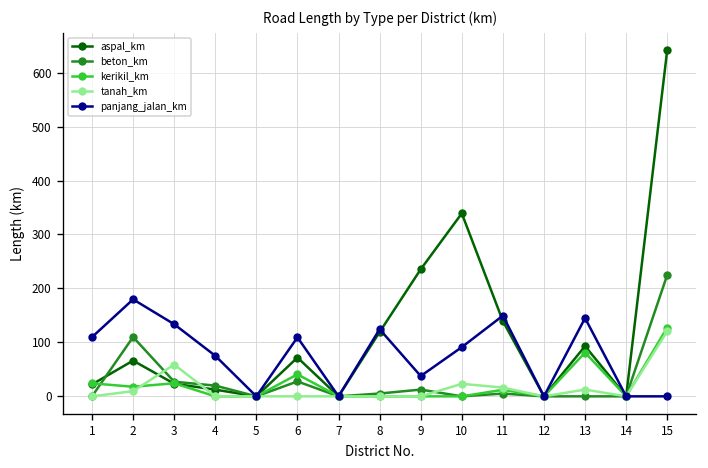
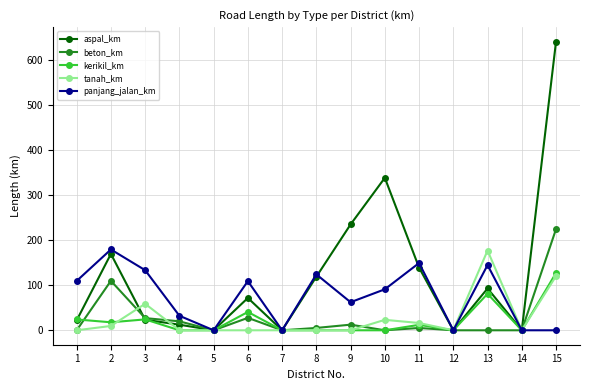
aspal_km, 2: 70 -> 170
panjang_jalan_km, 4: 80 -> 30
panjang_jalan_km, 9: 40 -> 60
tanah_km, 13: 10 -> 180
